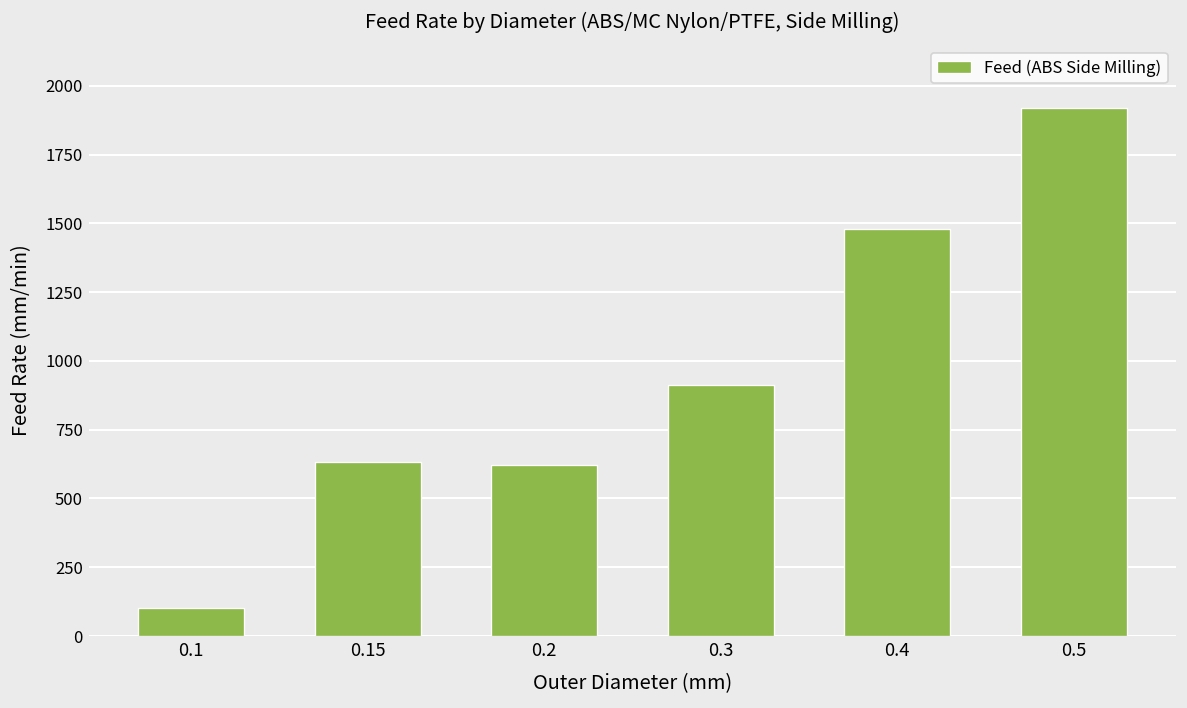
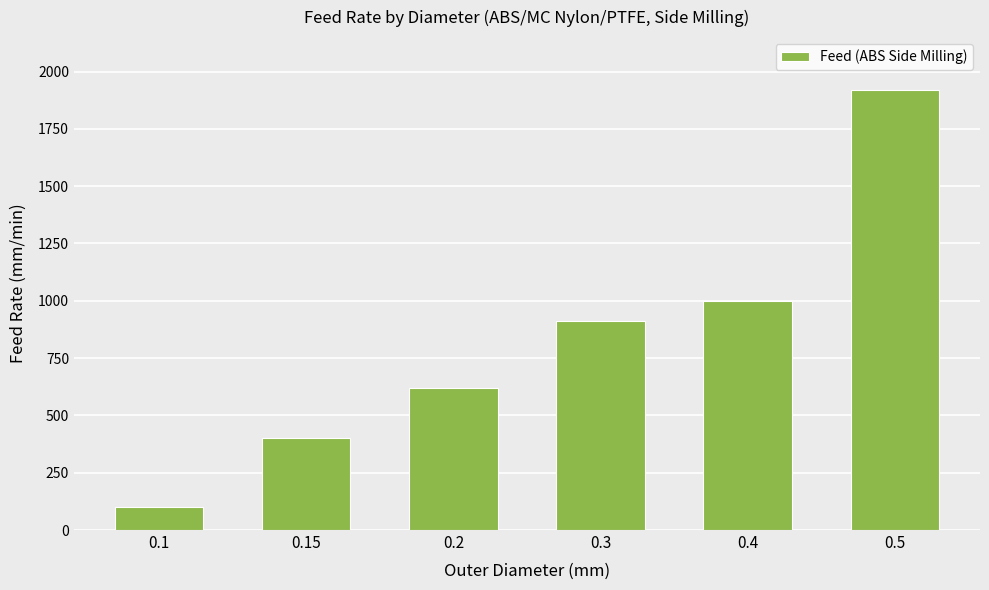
0.15: 630 -> 400
0.4: 1480 -> 1000
